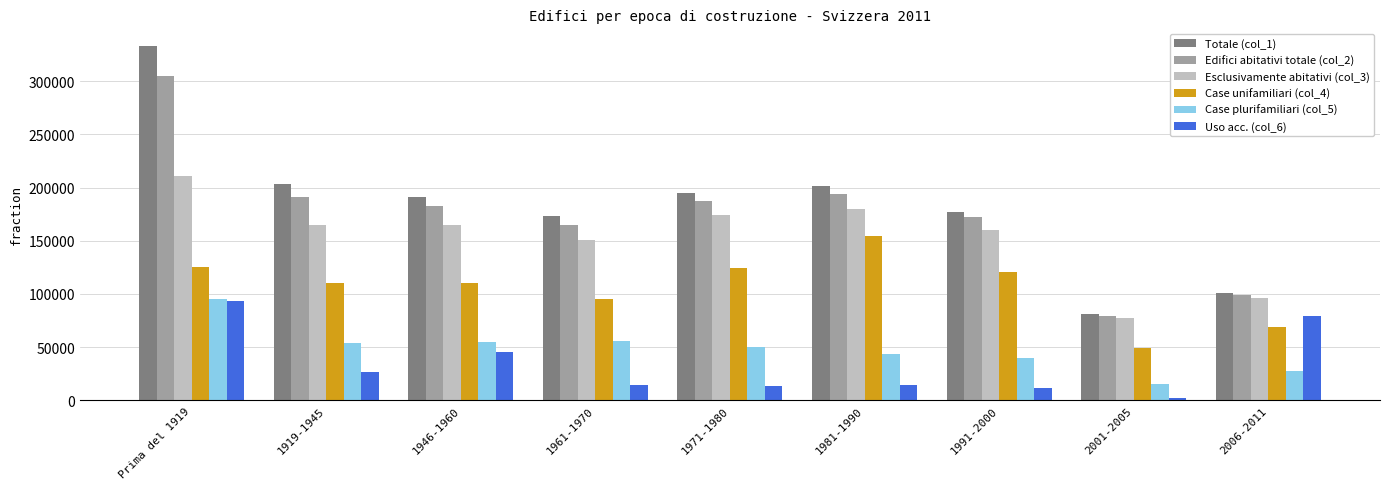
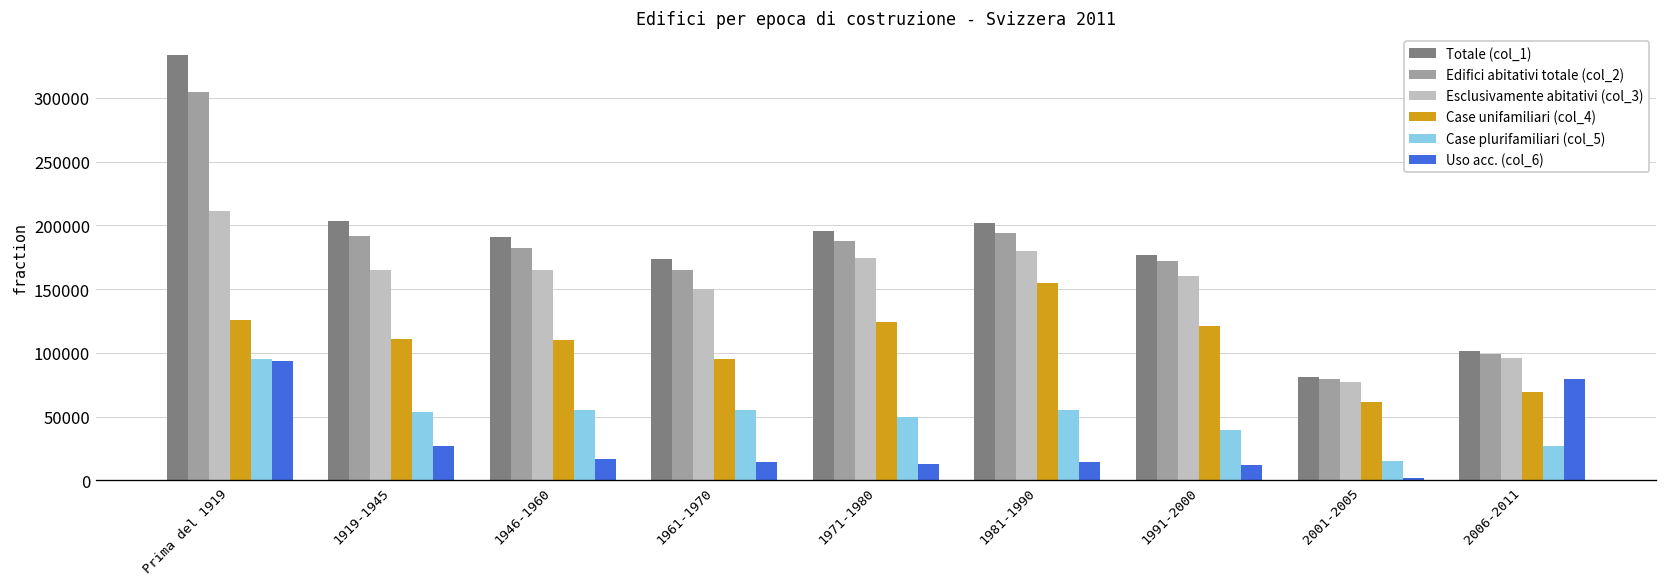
Uso acc. (col_6), 1946-1960: 45000 -> 17000
Case plurifamiliari (col_5), 1981-1990: 44000 -> 56000
Case unifamiliari (col_4), 2001-2005: 49000 -> 62000
